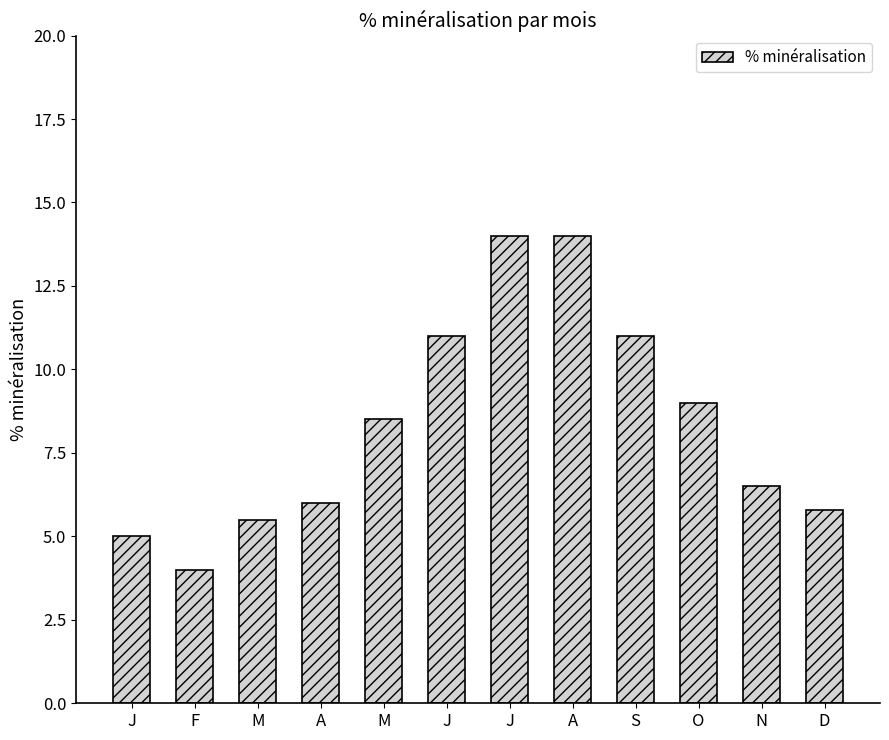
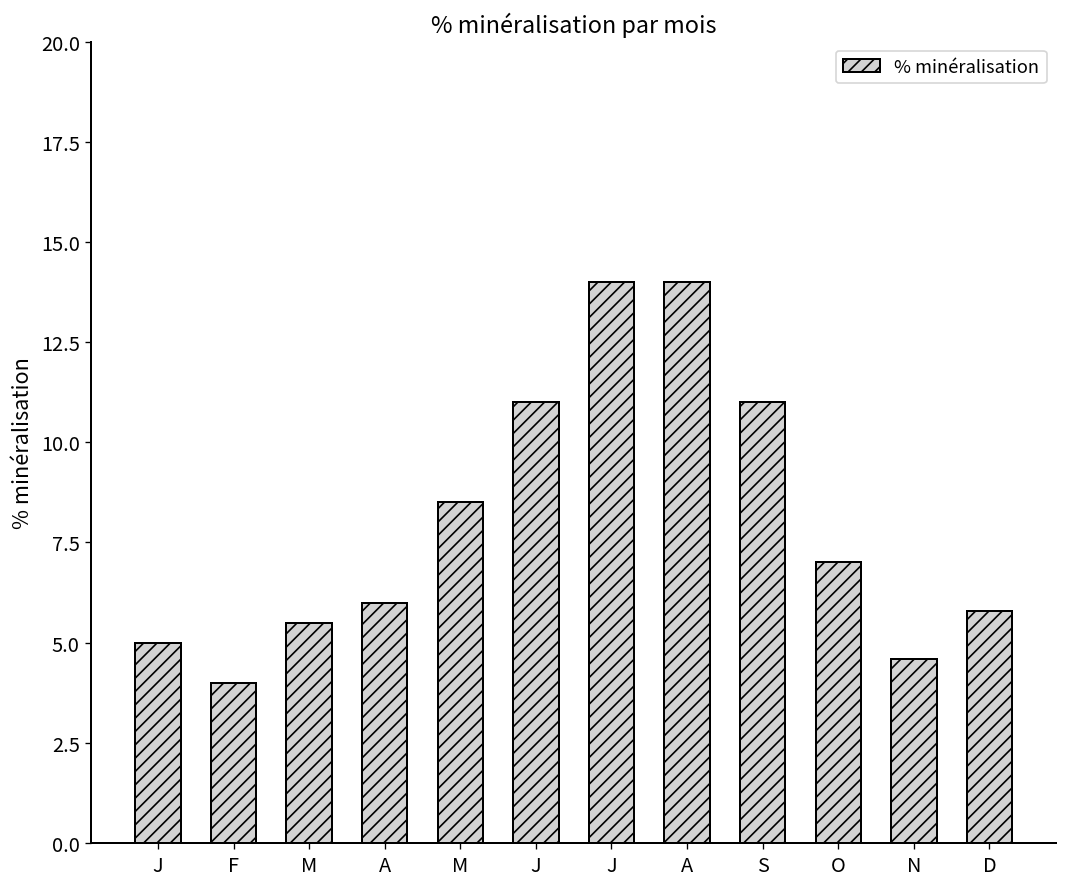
O: 9 -> 7
N: 6.5 -> 4.6
